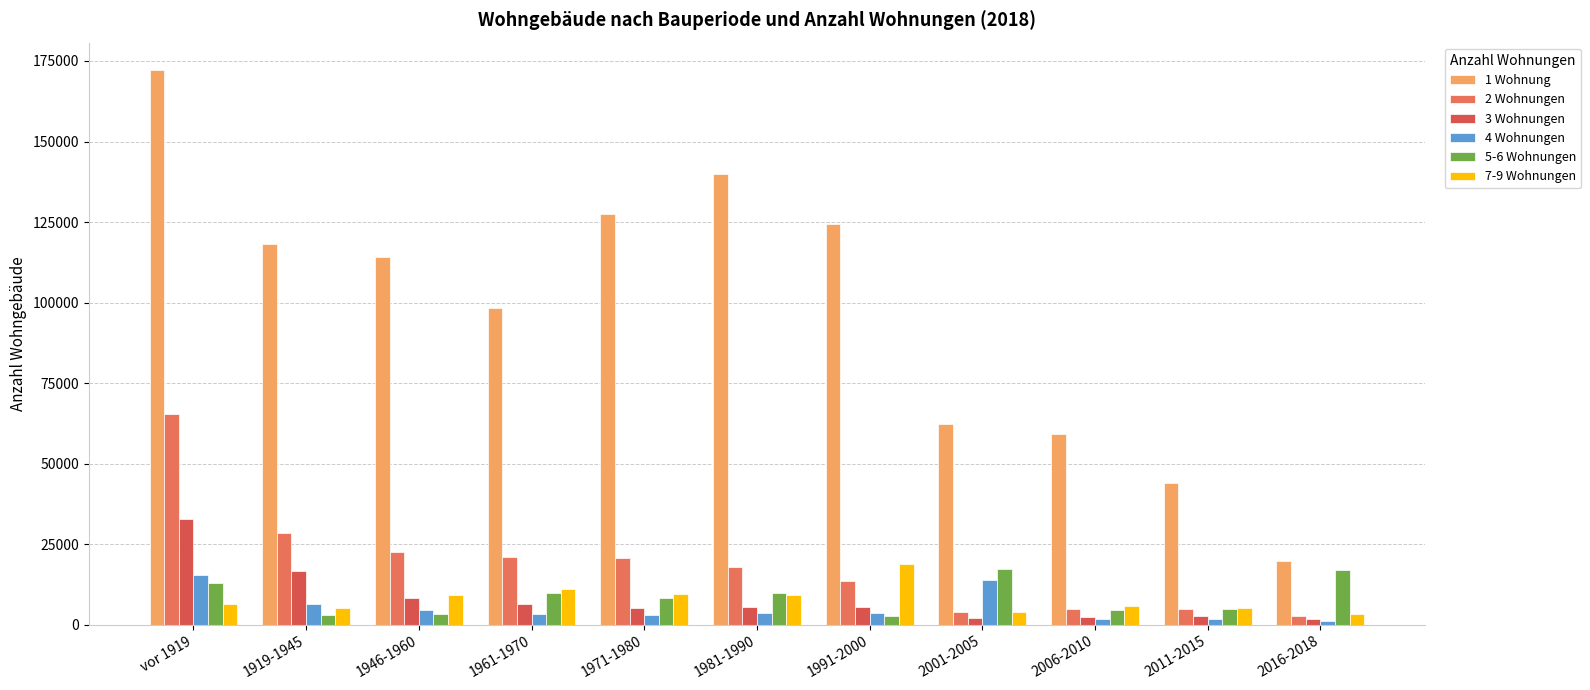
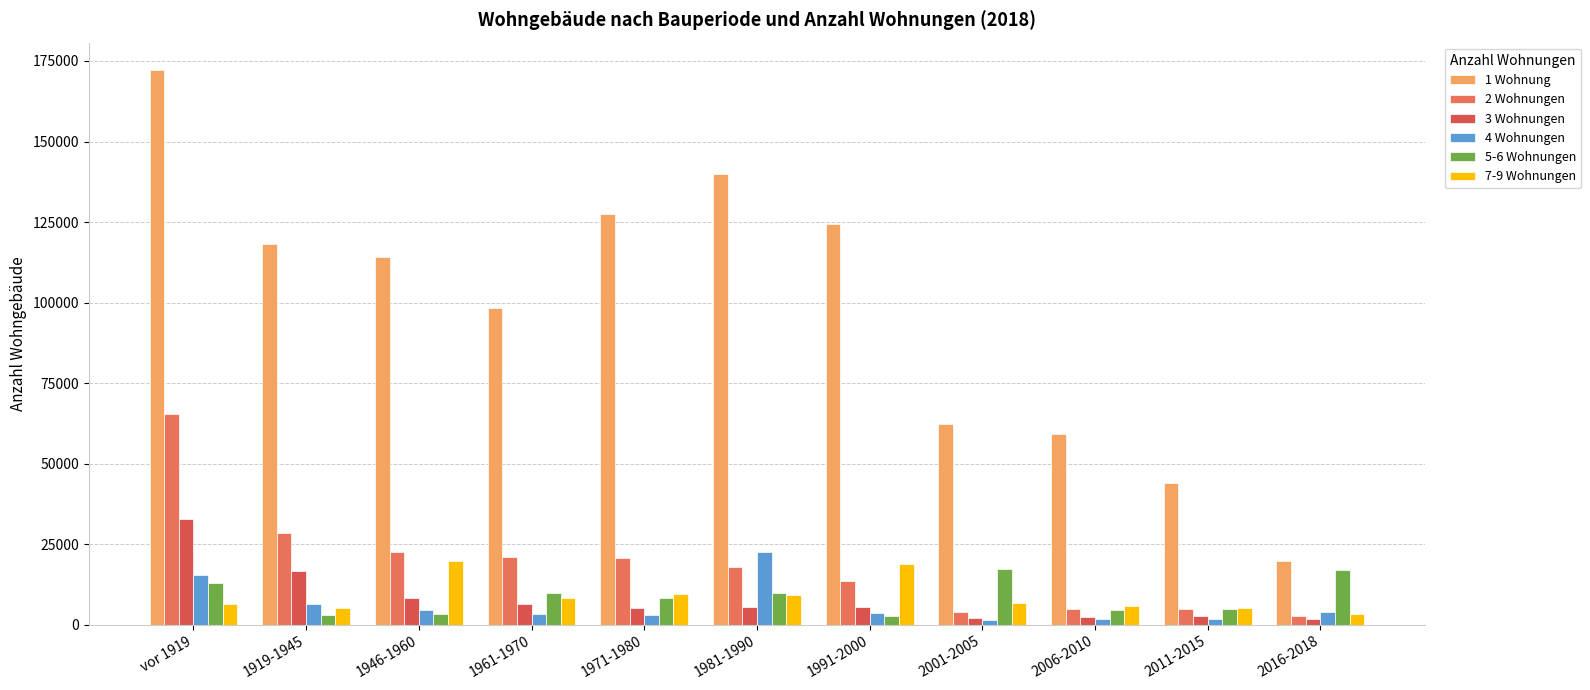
7-9 Wohnungen, 1946-1960: 9000 -> 20000
7-9 Wohnungen, 1961-1970: 11000 -> 8000
4 Wohnungen, 1981-1990: 4000 -> 23000
4 Wohnungen, 2001-2005: 14000 -> 1000
7-9 Wohnungen, 2001-2005: 4000 -> 7000
4 Wohnungen, 2016-2018: 1000 -> 4000
